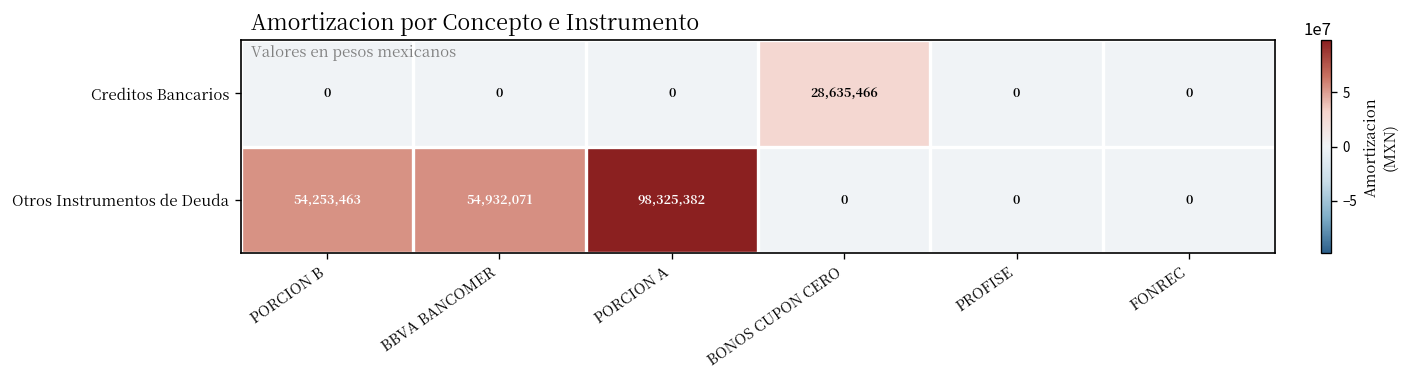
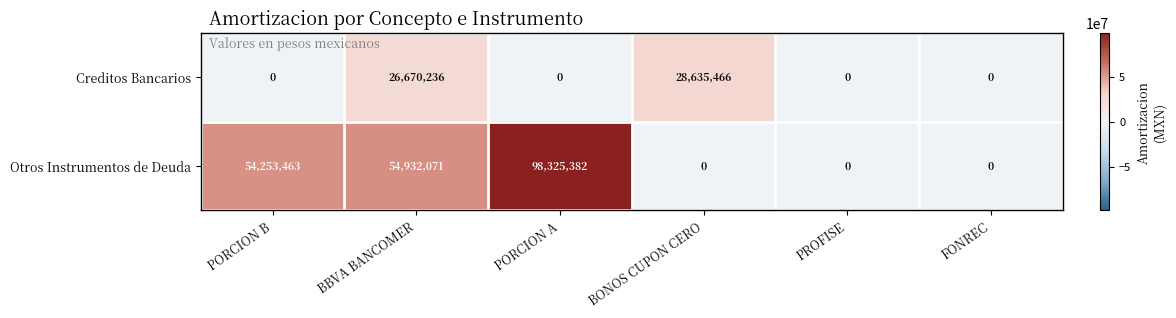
Creditos Bancarios, BBVA BANCOMER: 0 -> 26,670,236
